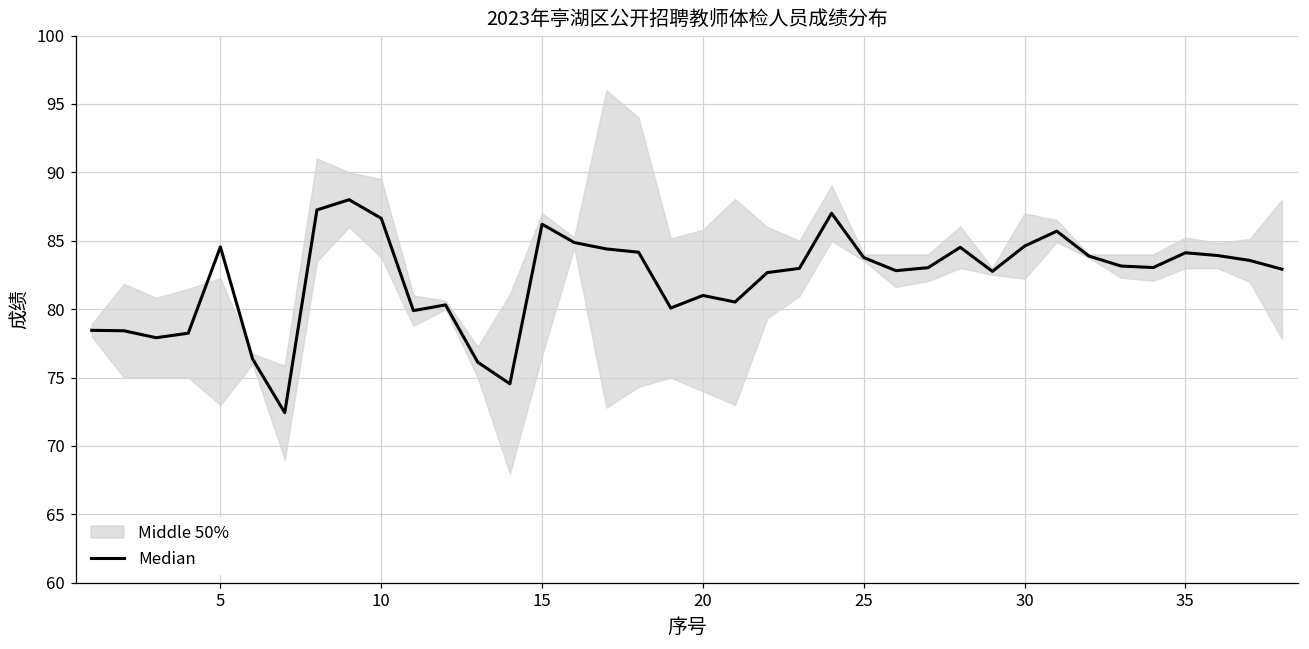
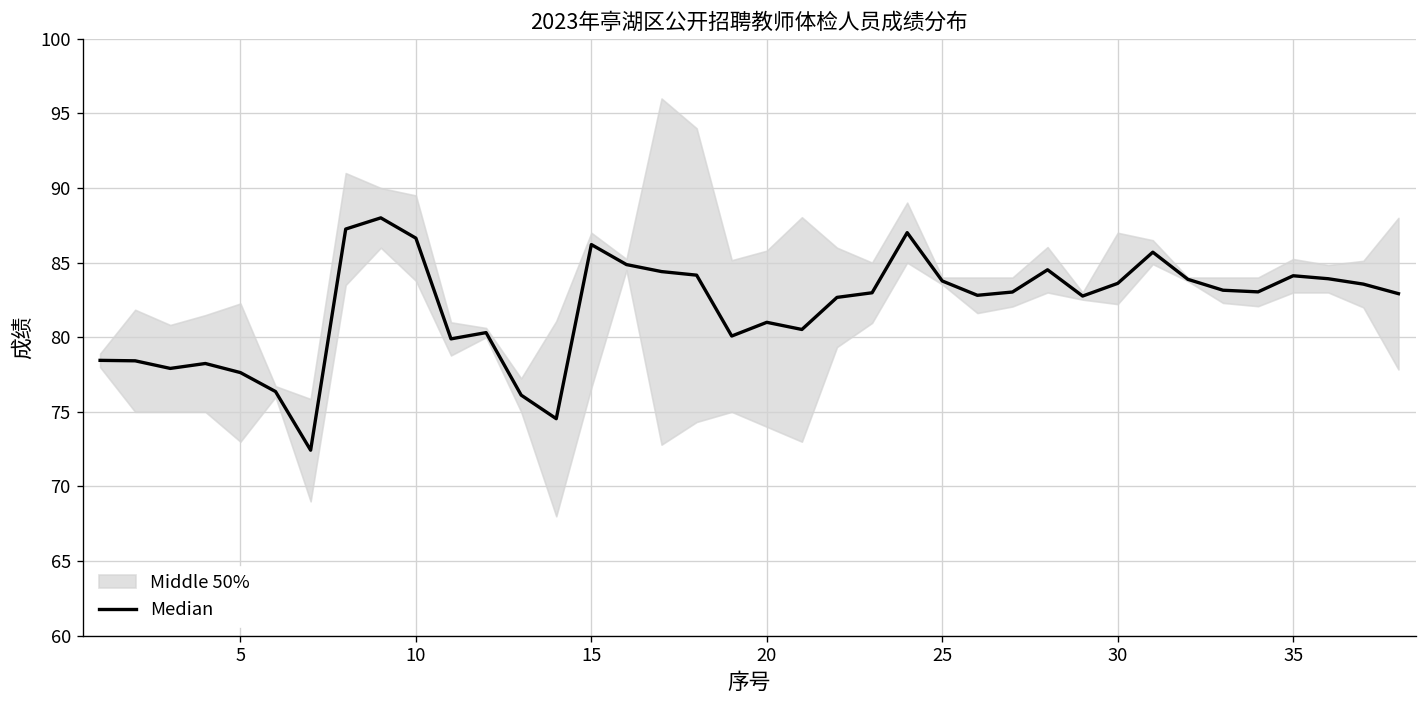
Median, 5: 84.6 -> 77.6
Median, 30: 84.6 -> 83.6
